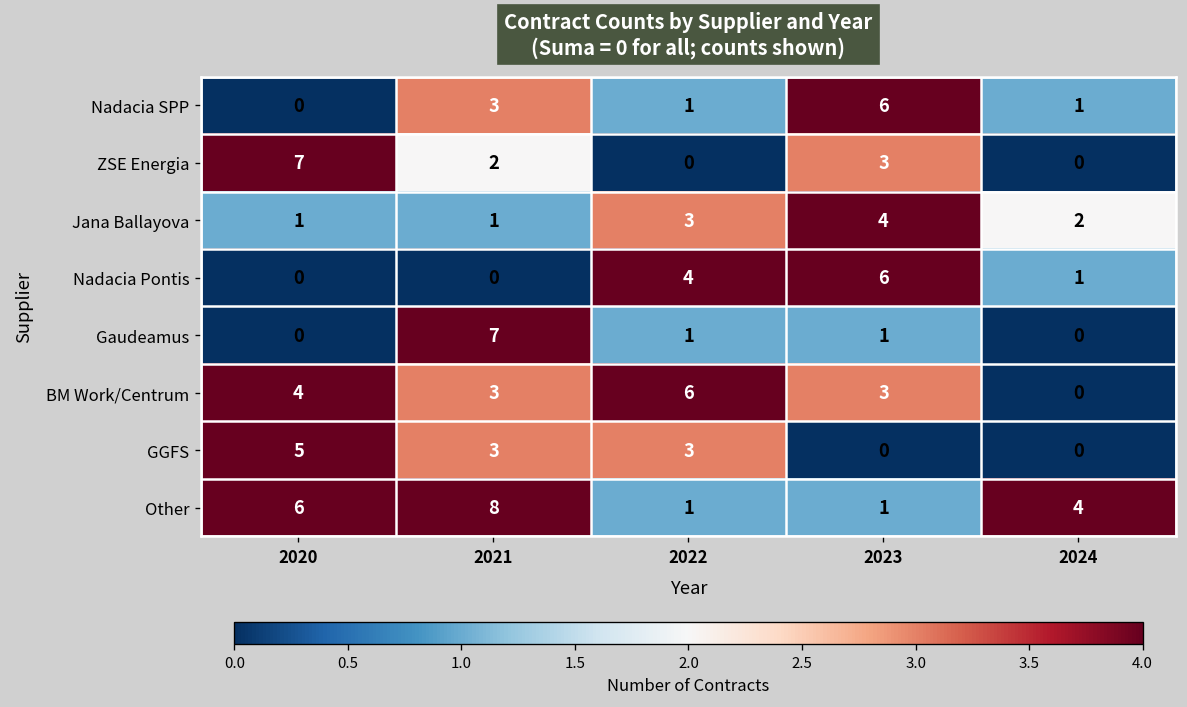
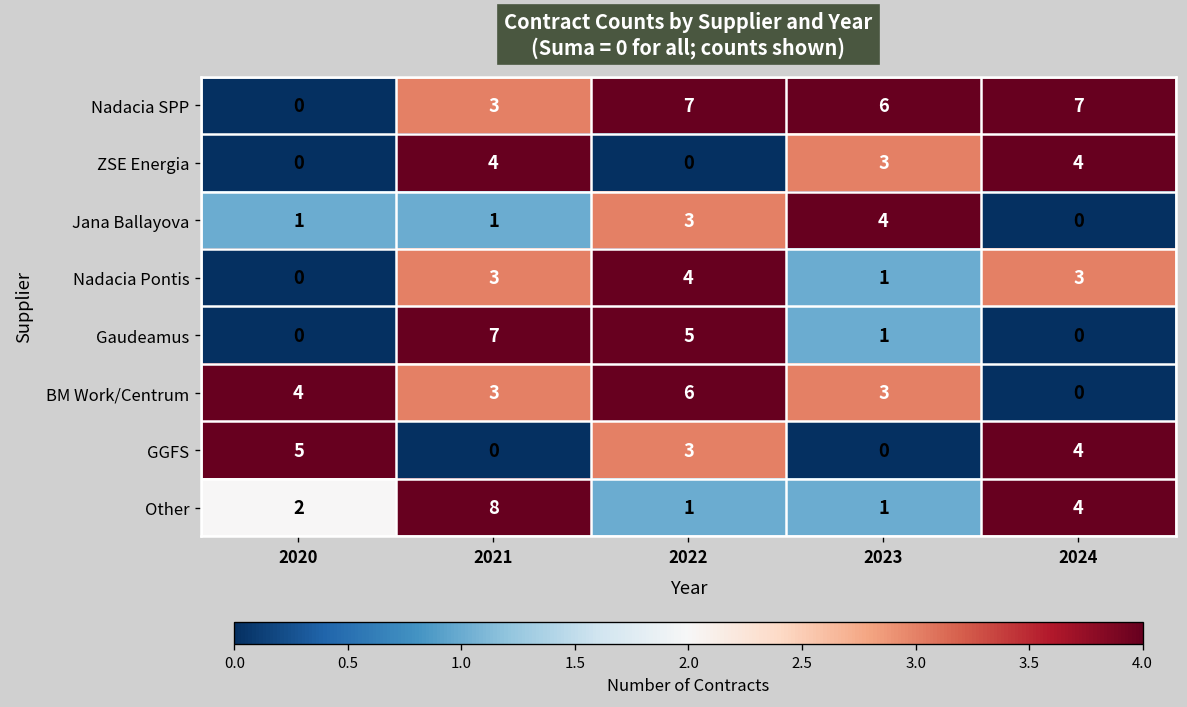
Nadacia SPP, 2022: 1 -> 7
Nadacia SPP, 2024: 1 -> 7
ZSE Energia, 2020: 7 -> 0
ZSE Energia, 2021: 2 -> 4
ZSE Energia, 2024: 0 -> 4
Jana Ballayova, 2024: 2 -> 0
Nadacia Pontis, 2021: 0 -> 3
Nadacia Pontis, 2023: 6 -> 1
Nadacia Pontis, 2024: 1 -> 3
Gaudeamus, 2022: 1 -> 5
GGFS, 2021: 3 -> 0
GGFS, 2024: 0 -> 4
Other, 2020: 6 -> 2
